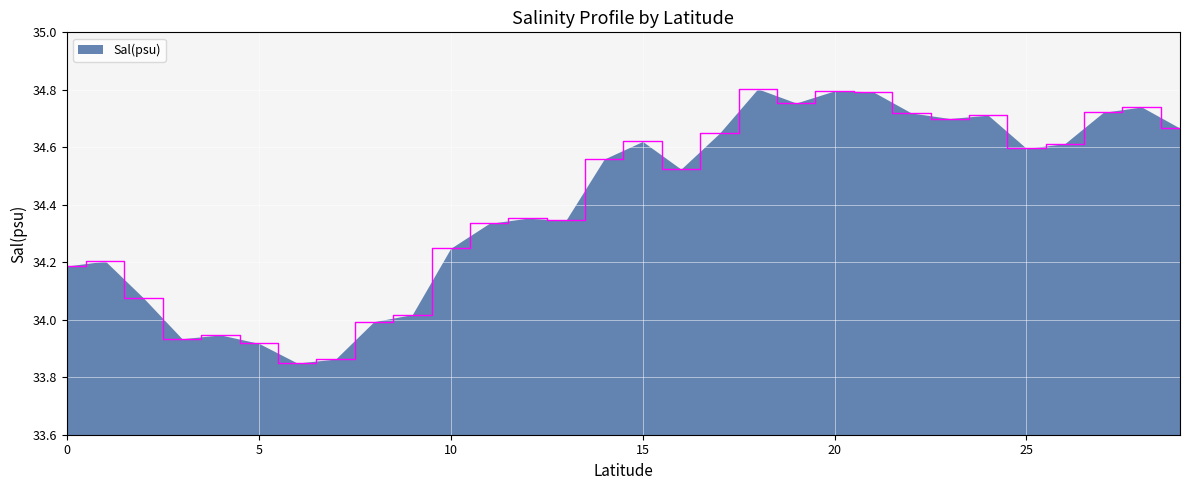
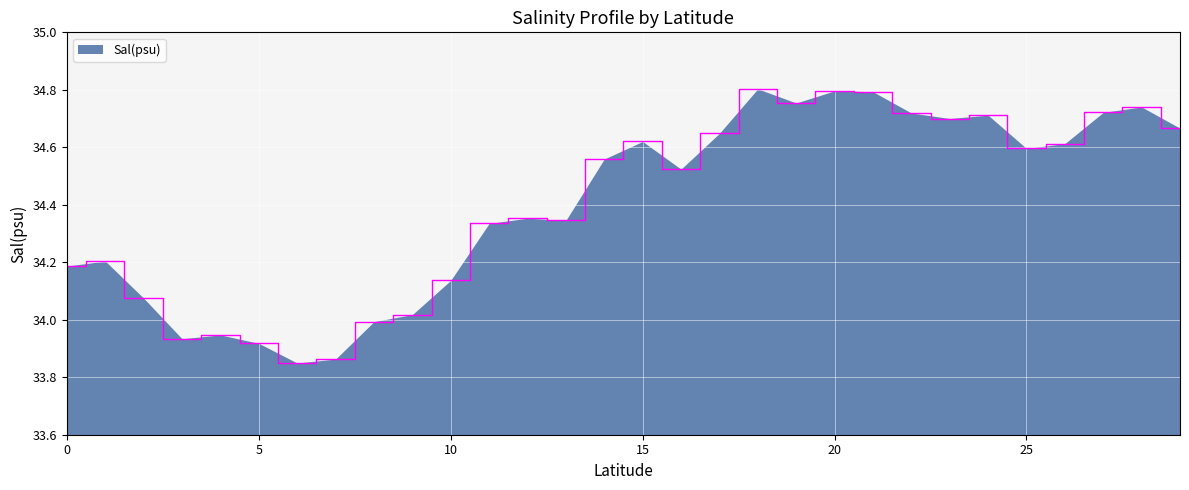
10: 34.25 -> 34.14
